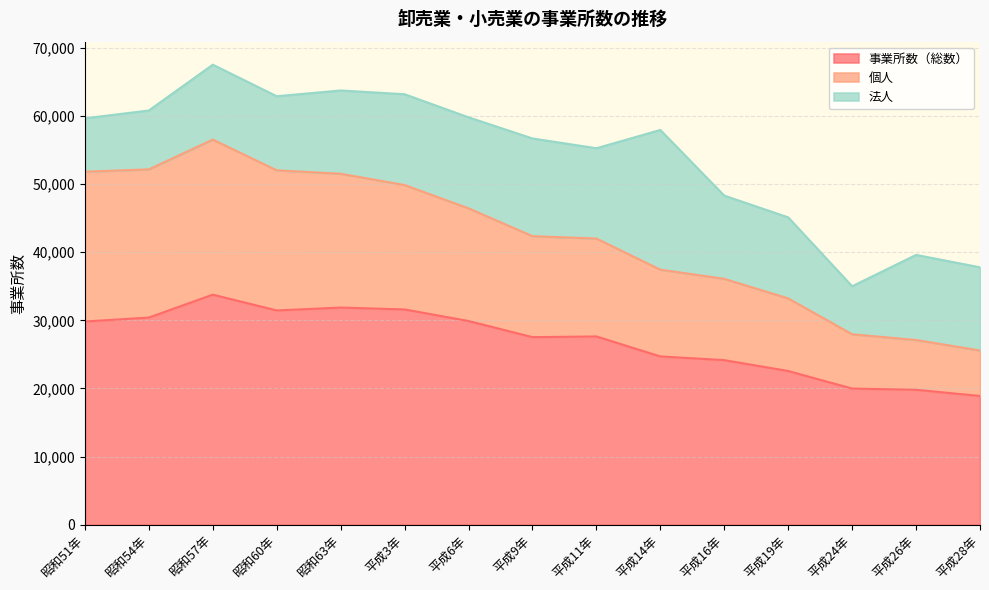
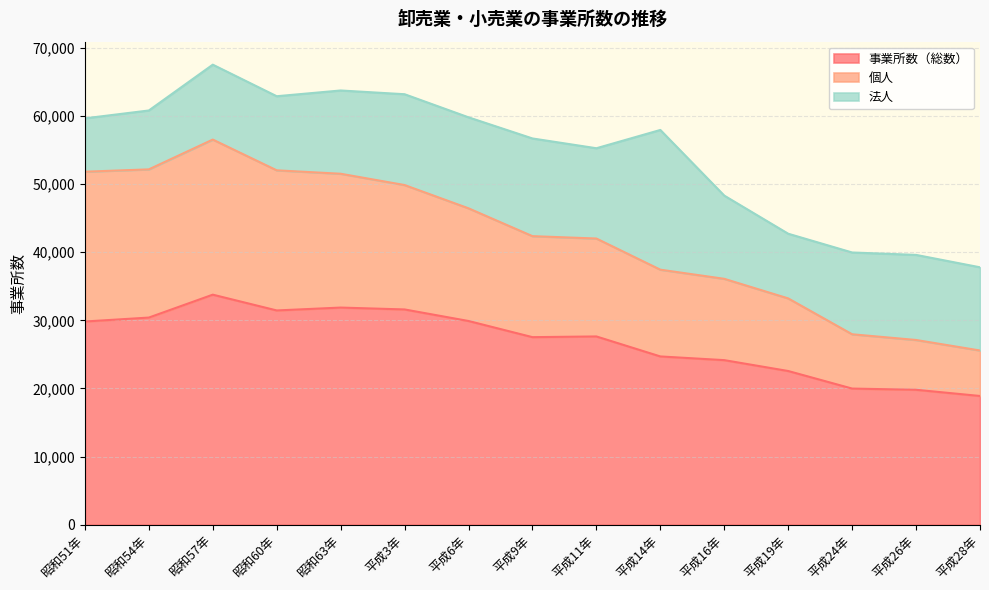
法人, 平成19年: 12,000 -> 9,000
法人, 平成24年: 7,000 -> 12,000
